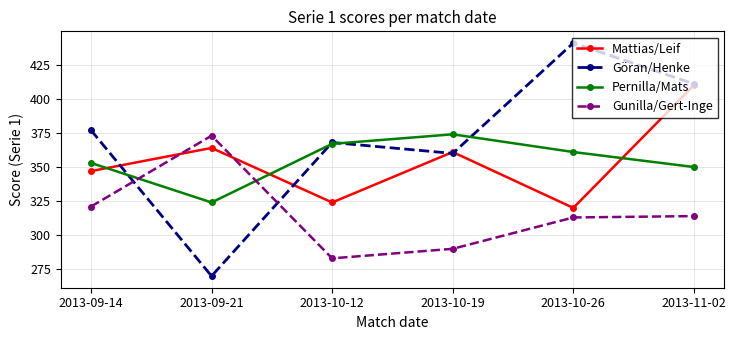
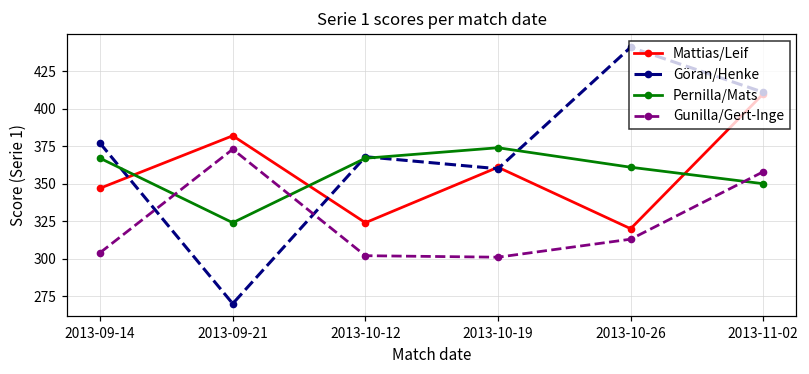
Pernilla/Mats, 2013-09-14: 353 -> 367
Gunilla/Gert-Inge, 2013-09-14: 321 -> 304
Mattias/Leif, 2013-09-21: 364 -> 382
Gunilla/Gert-Inge, 2013-10-12: 283 -> 302
Gunilla/Gert-Inge, 2013-10-19: 290 -> 301
Gunilla/Gert-Inge, 2013-11-02: 314 -> 358
